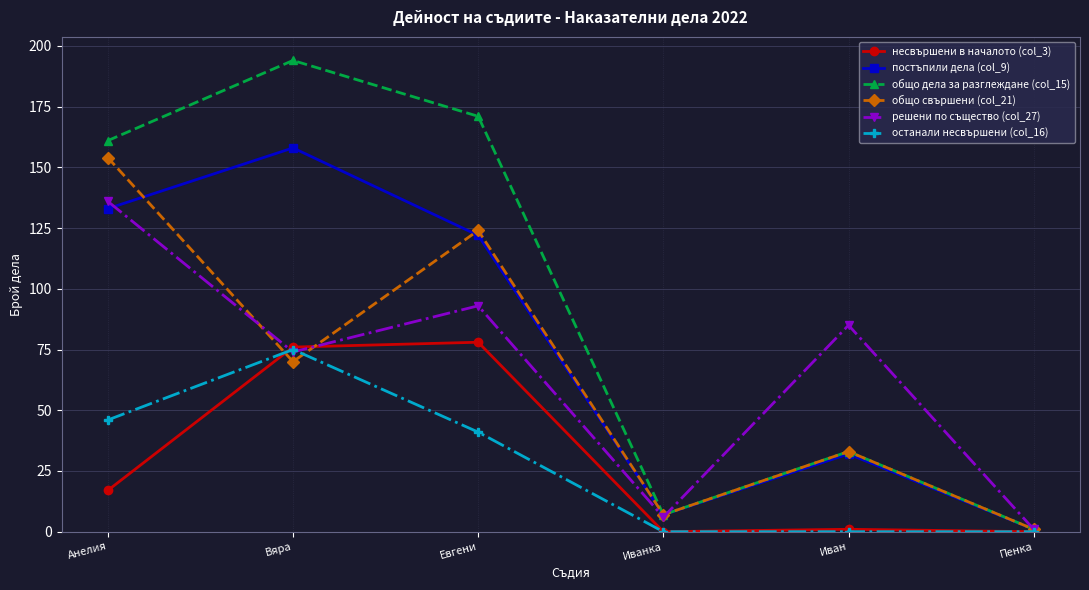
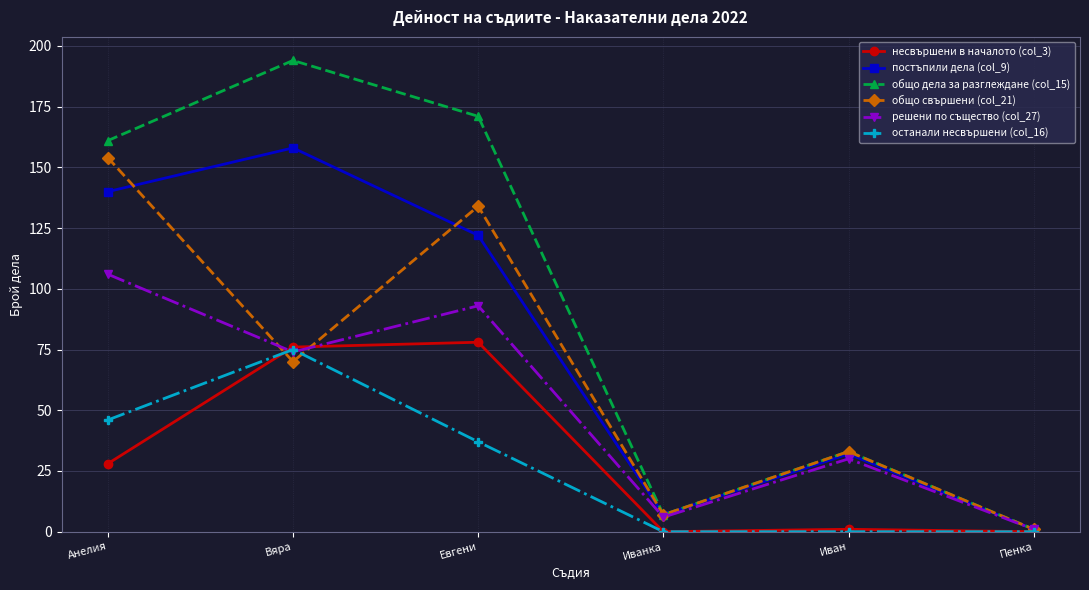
несвършени в началото (col_3), Анелия: 17 -> 28
постъпили дела (col_9), Анелия: 133 -> 140
решени по същество (col_27), Анелия: 136 -> 106
общо свършени (col_21), Евгени: 124 -> 134
останали несвършени (col_16), Евгени: 41 -> 37
решени по същество (col_27), Иван: 85 -> 30
